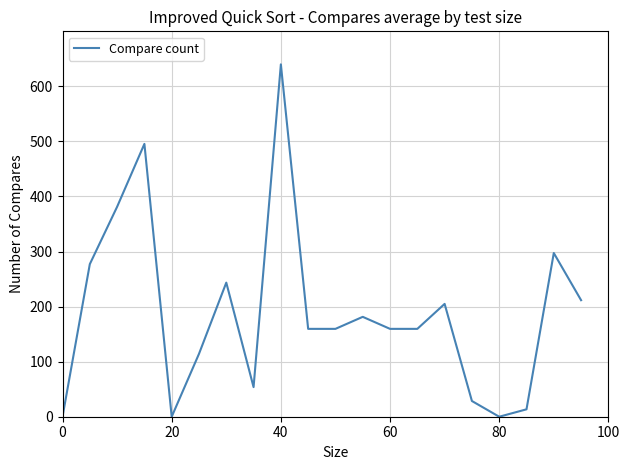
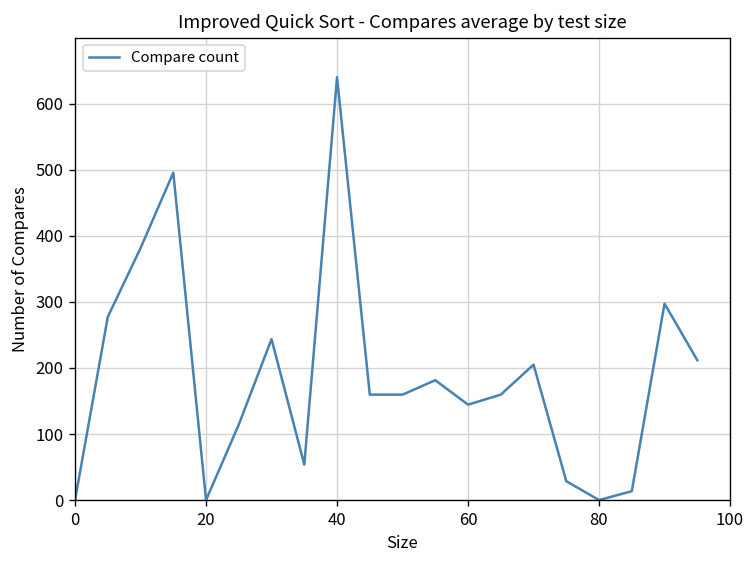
60: 160 -> 140
